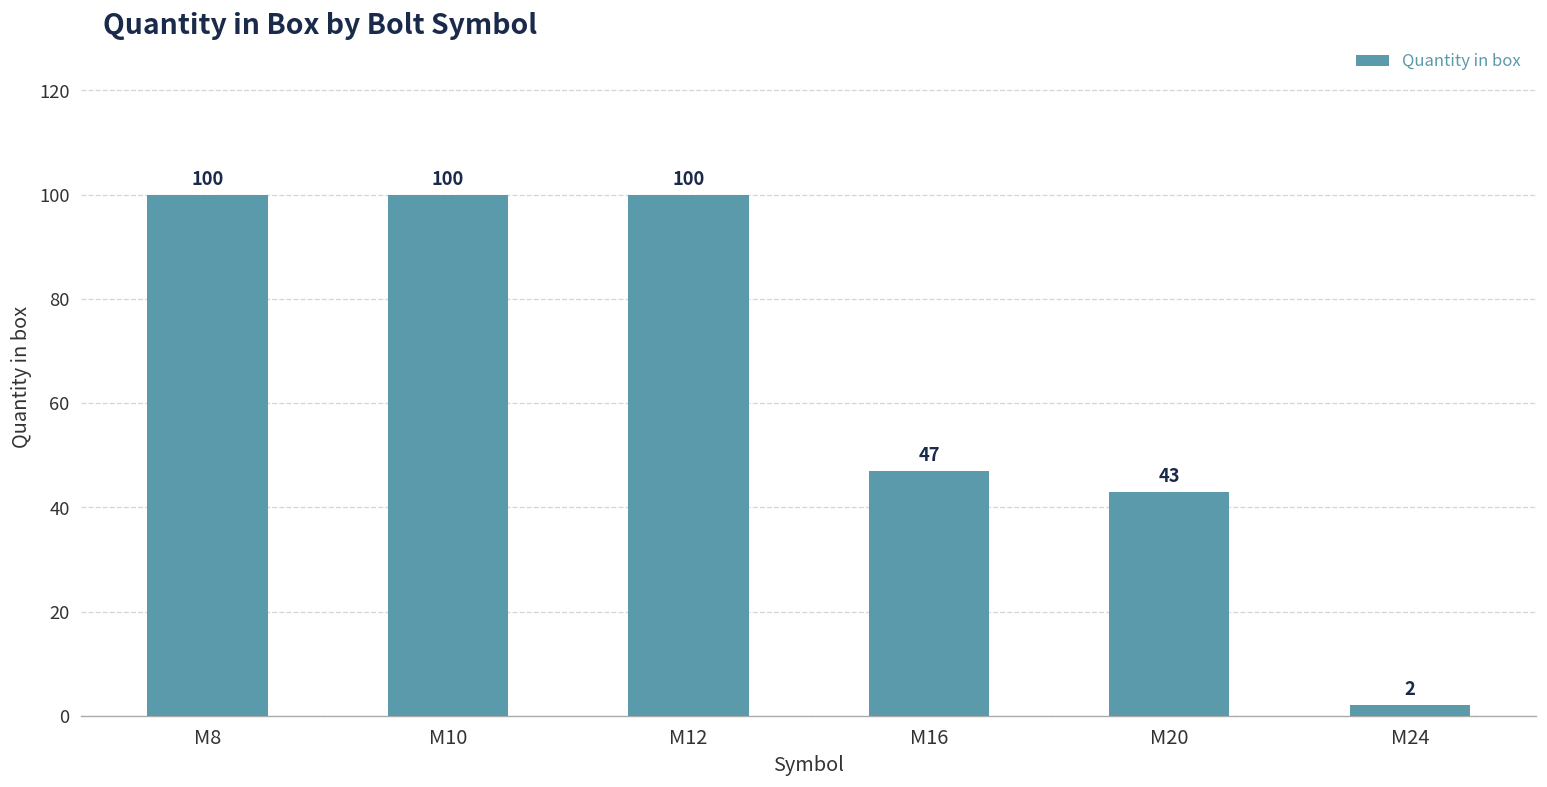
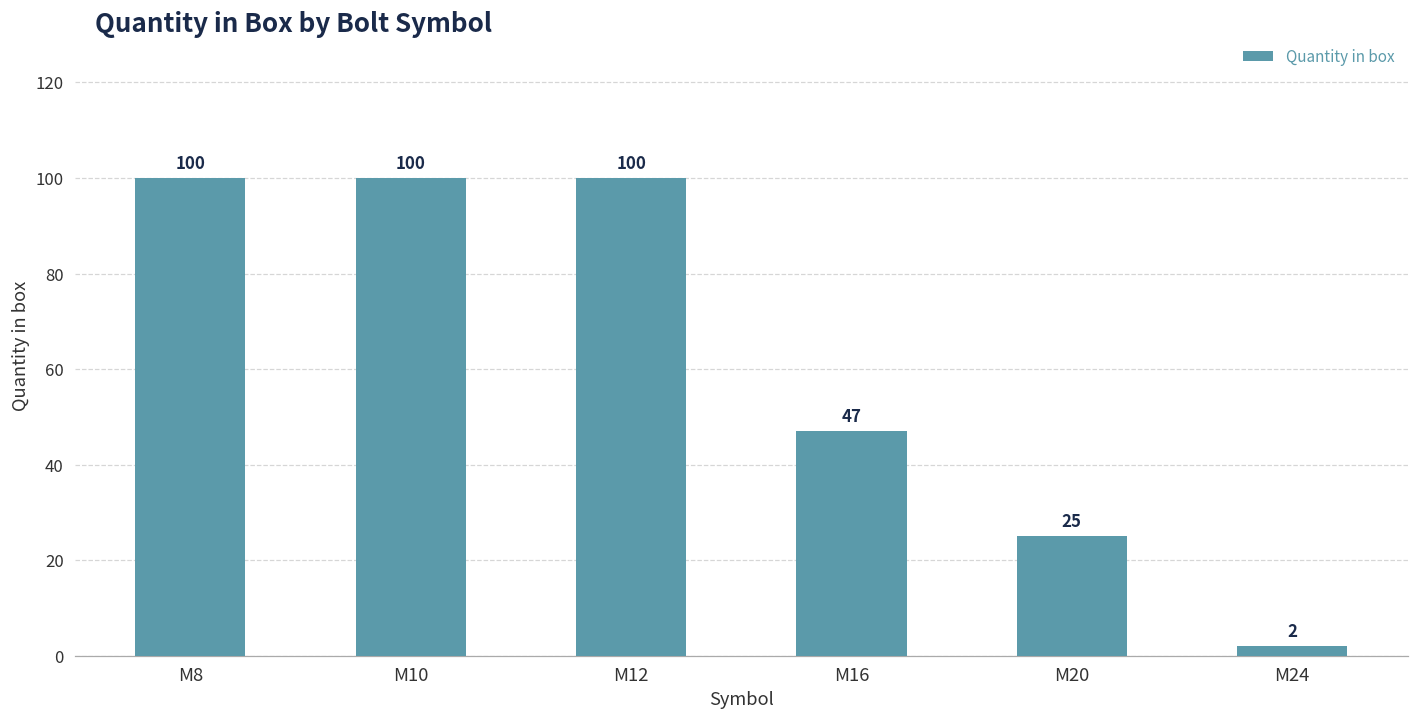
M20: 43 -> 25
